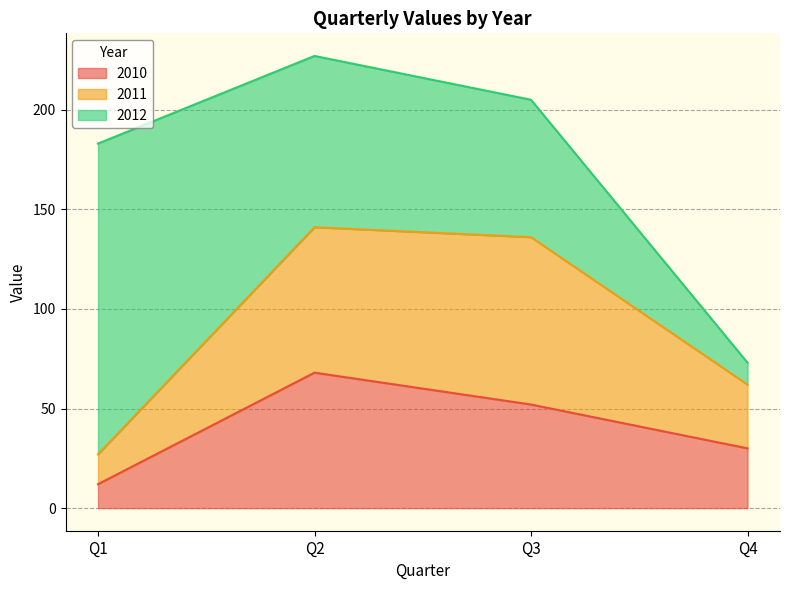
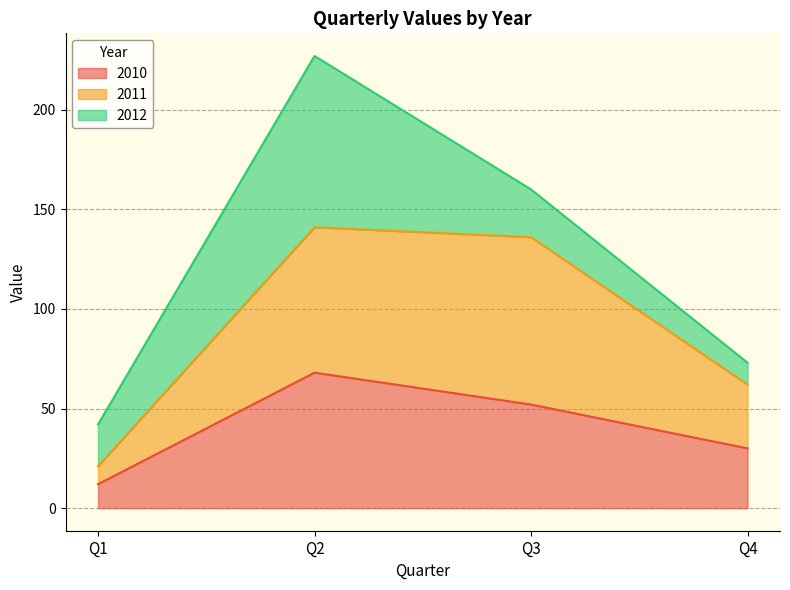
2011, Q1: 15 -> 9
2012, Q1: 156 -> 21
2012, Q3: 69 -> 24
